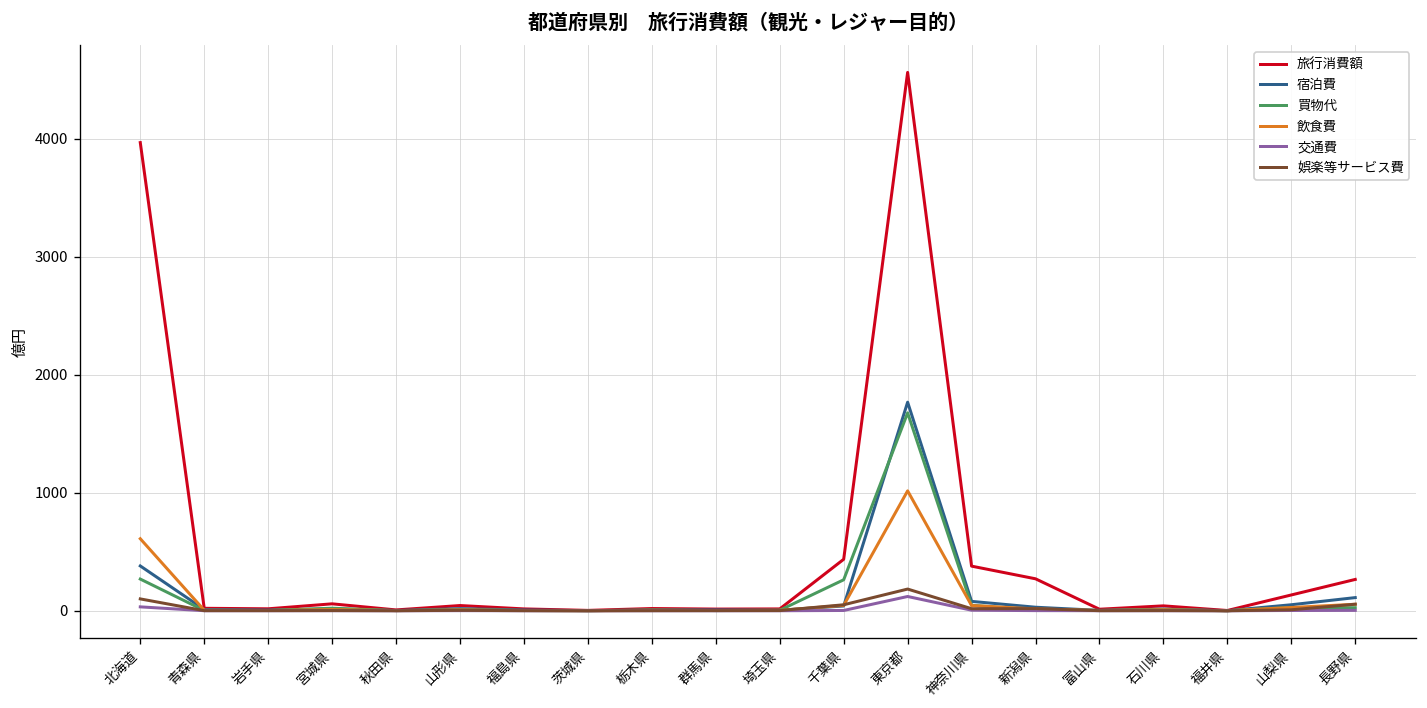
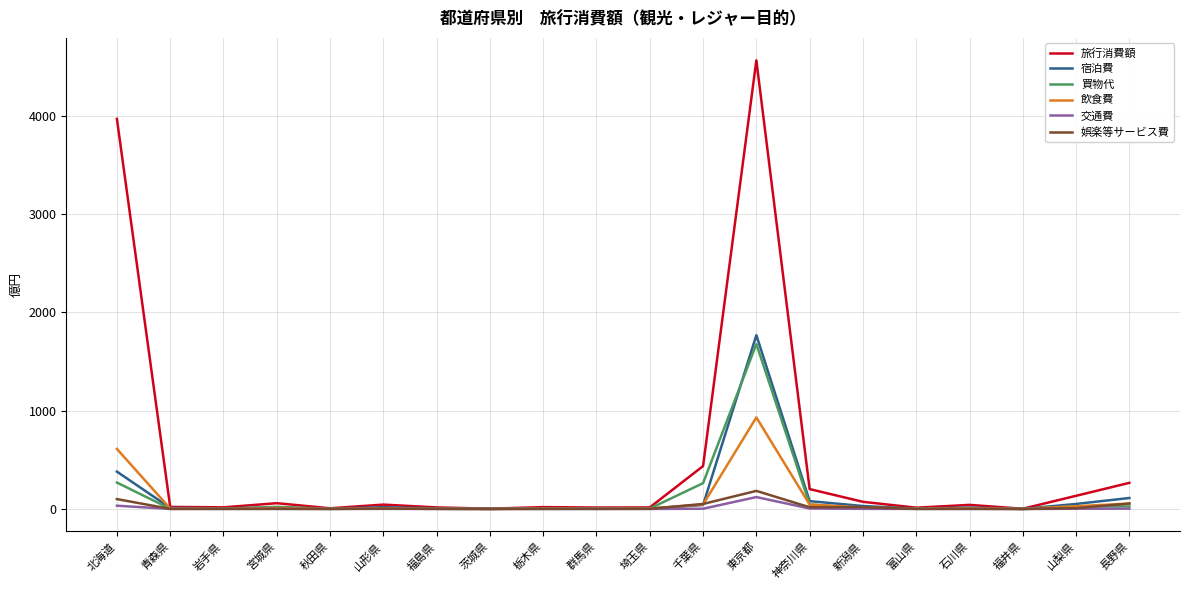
飲食費, 東京都: 1000 -> 900
旅行消費額, 神奈川県: 400 -> 200
旅行消費額, 新潟県: 300 -> 100
